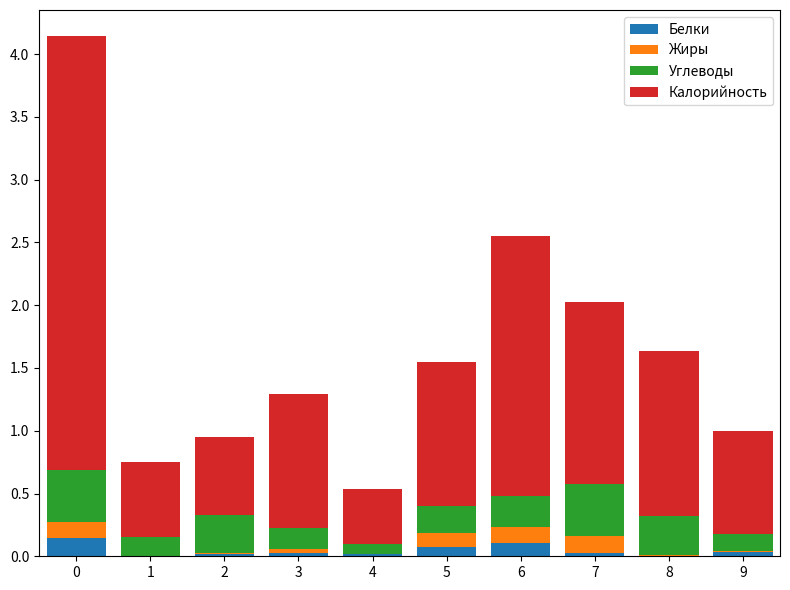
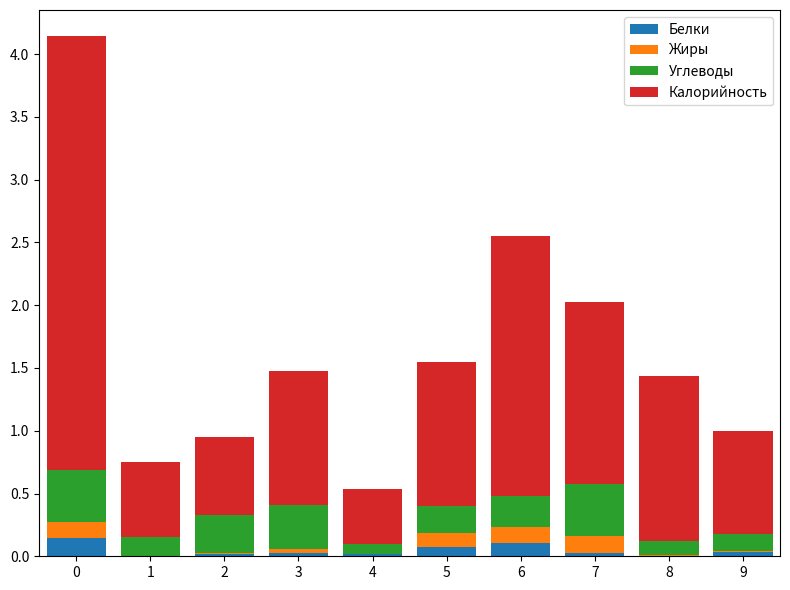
Углеводы, 3: 0.17 -> 0.36
Углеводы, 8: 0.32 -> 0.12
